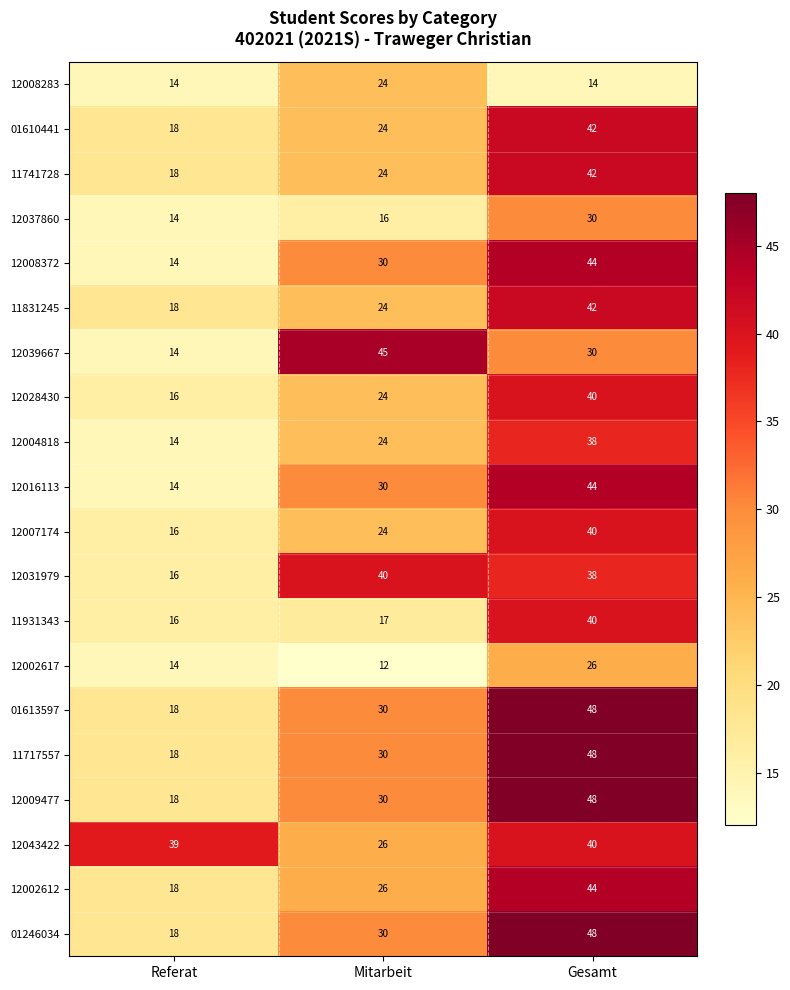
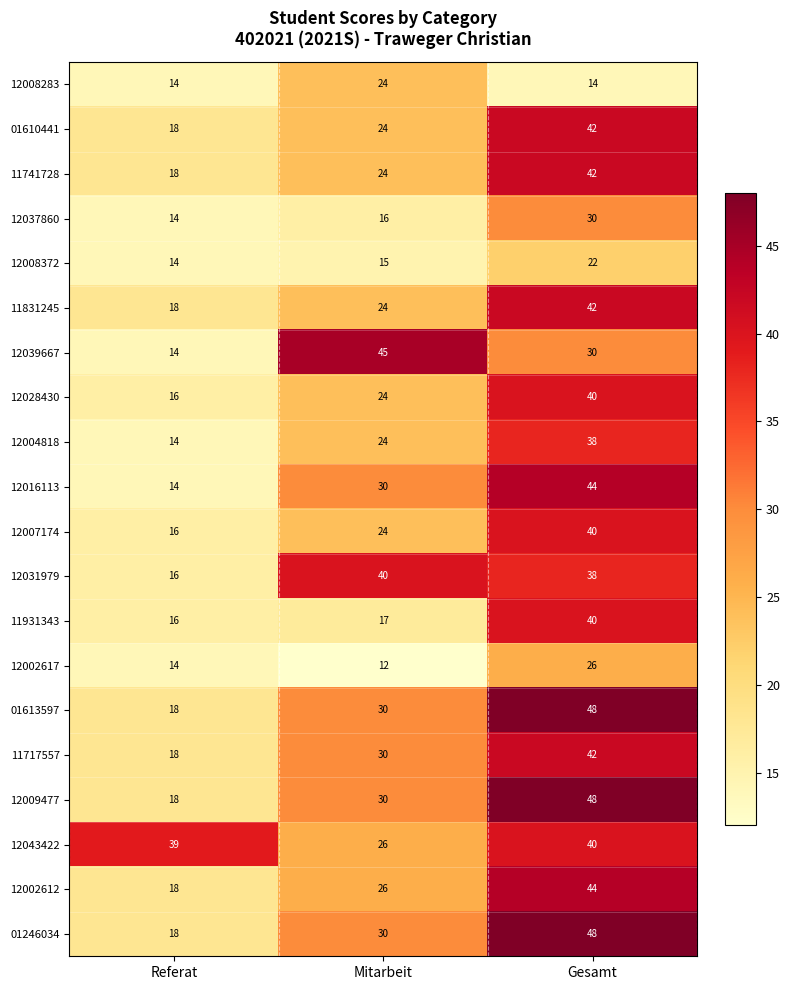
12008372, Mitarbeit: 30 -> 15
12008372, Gesamt: 44 -> 22
11717557, Gesamt: 48 -> 42
